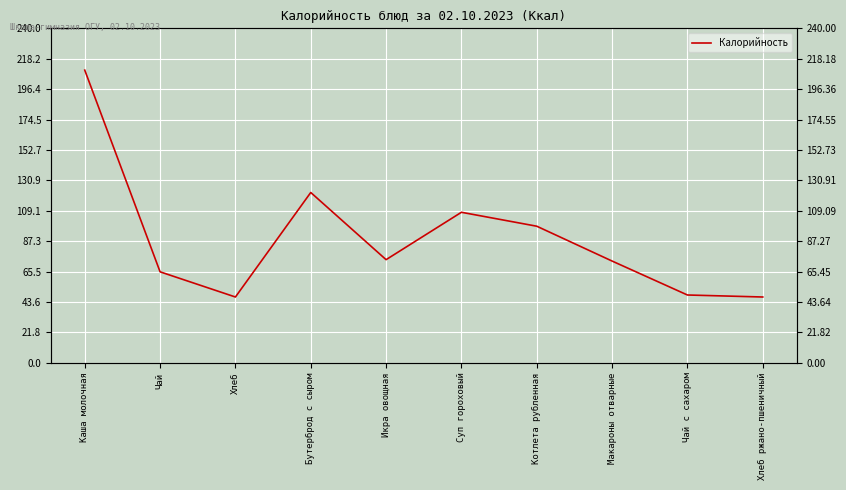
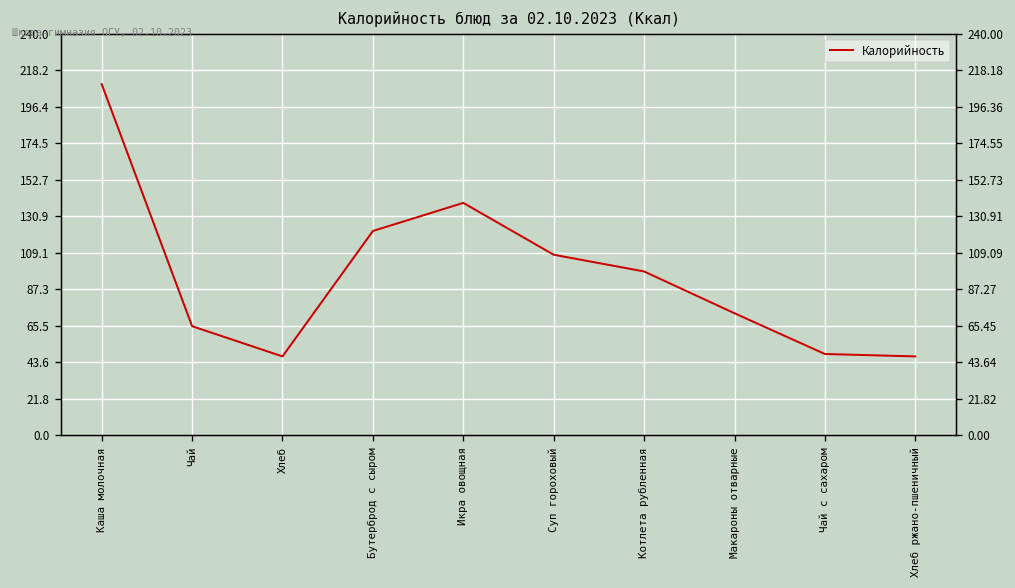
Икра овощная: 74 -> 139
